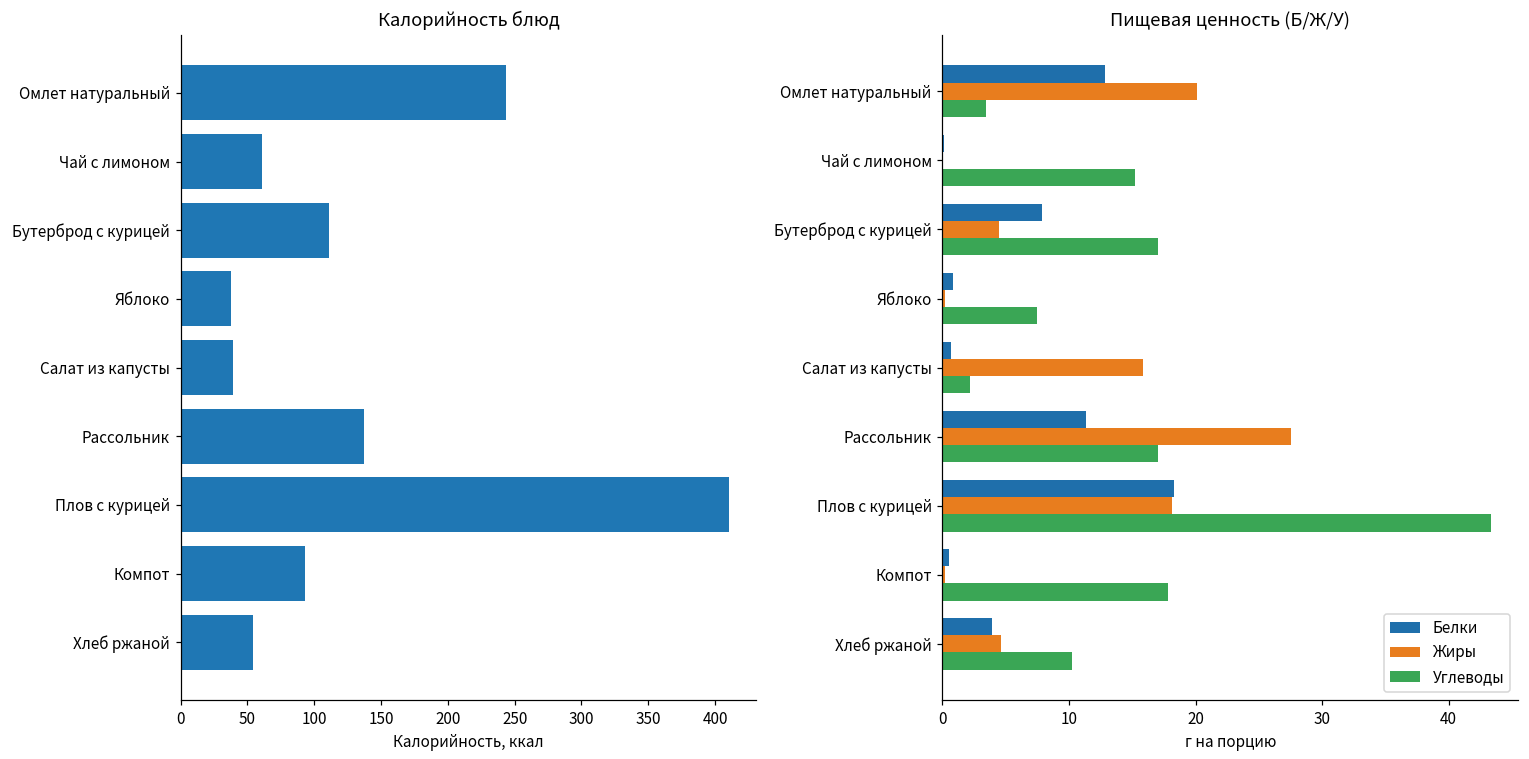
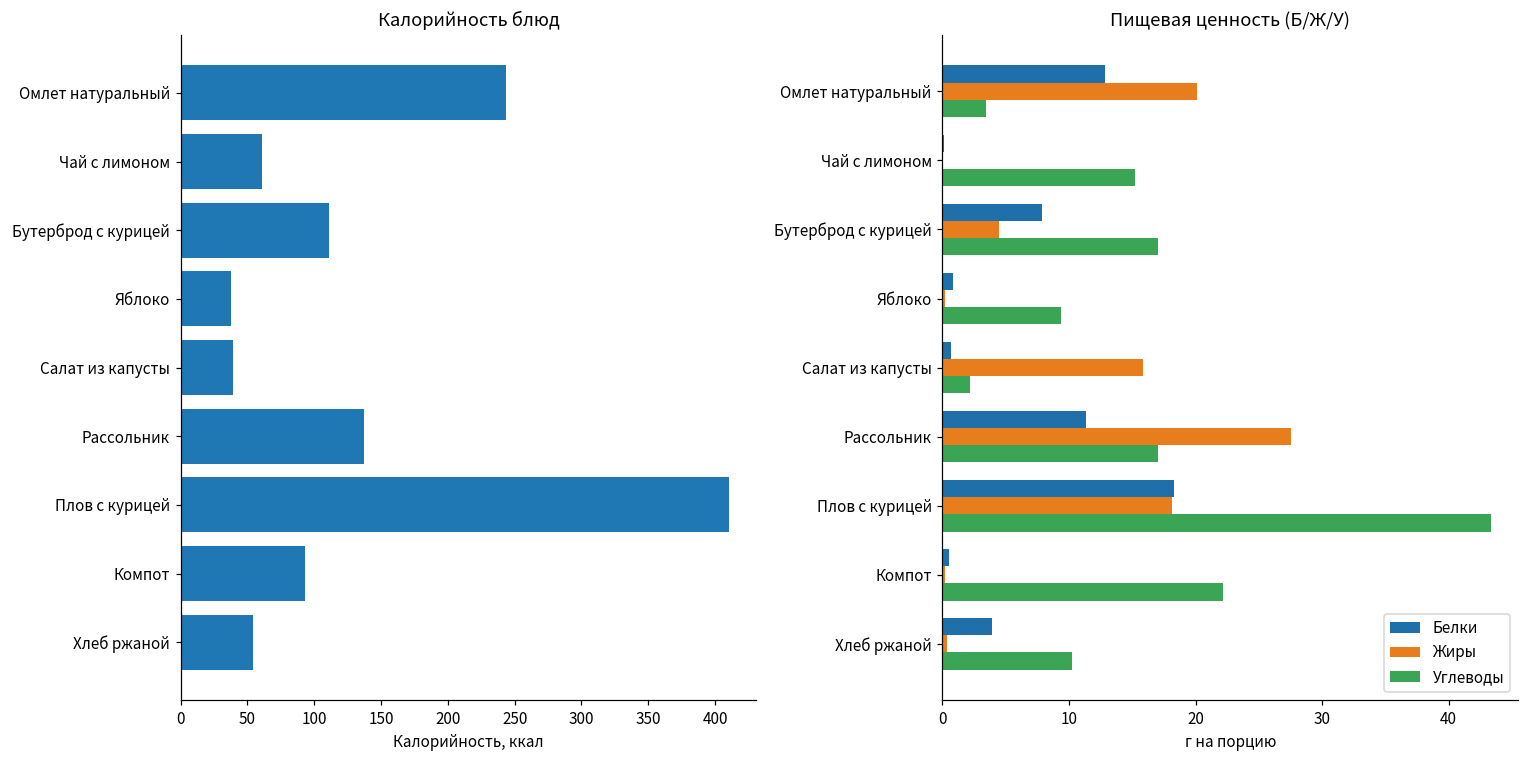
Пищевая ценность (Б/Ж/У), Углеводы, Яблоко: 7.5 -> 9.4
Пищевая ценность (Б/Ж/У), Углеводы, Компот: 17.8 -> 22.2
Пищевая ценность (Б/Ж/У), Жиры, Хлеб ржаной: 4.6 -> 0.4
